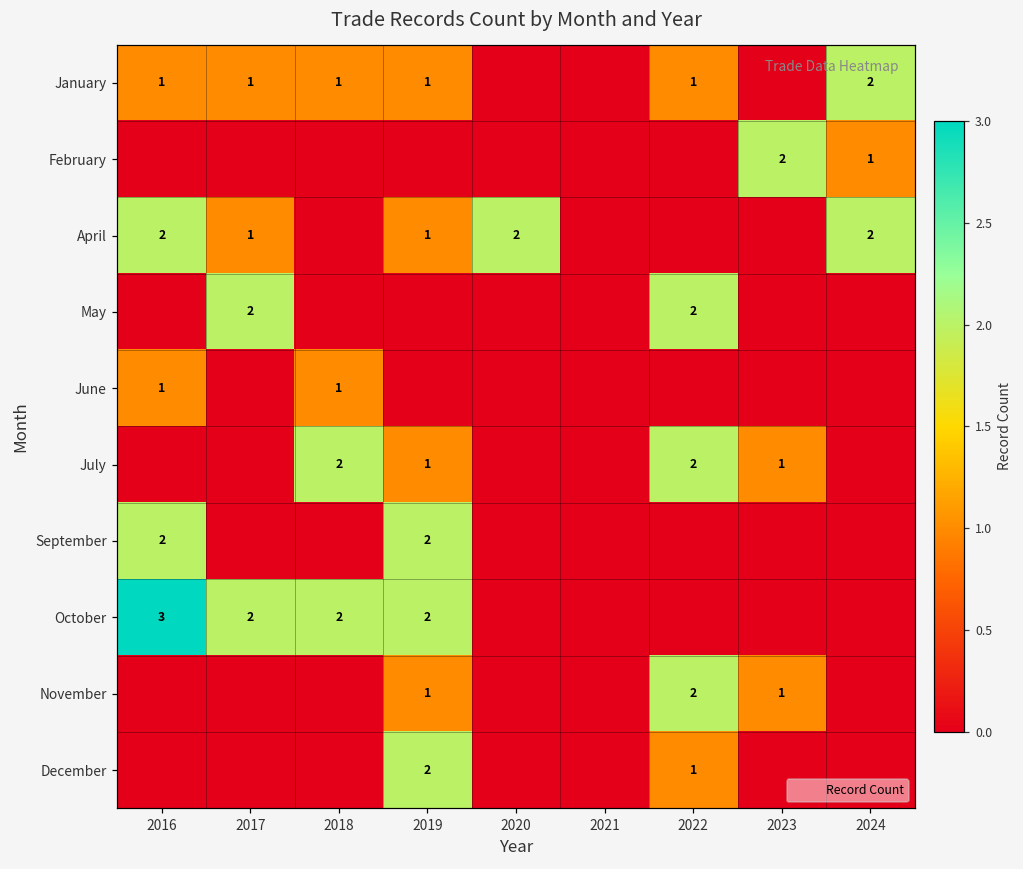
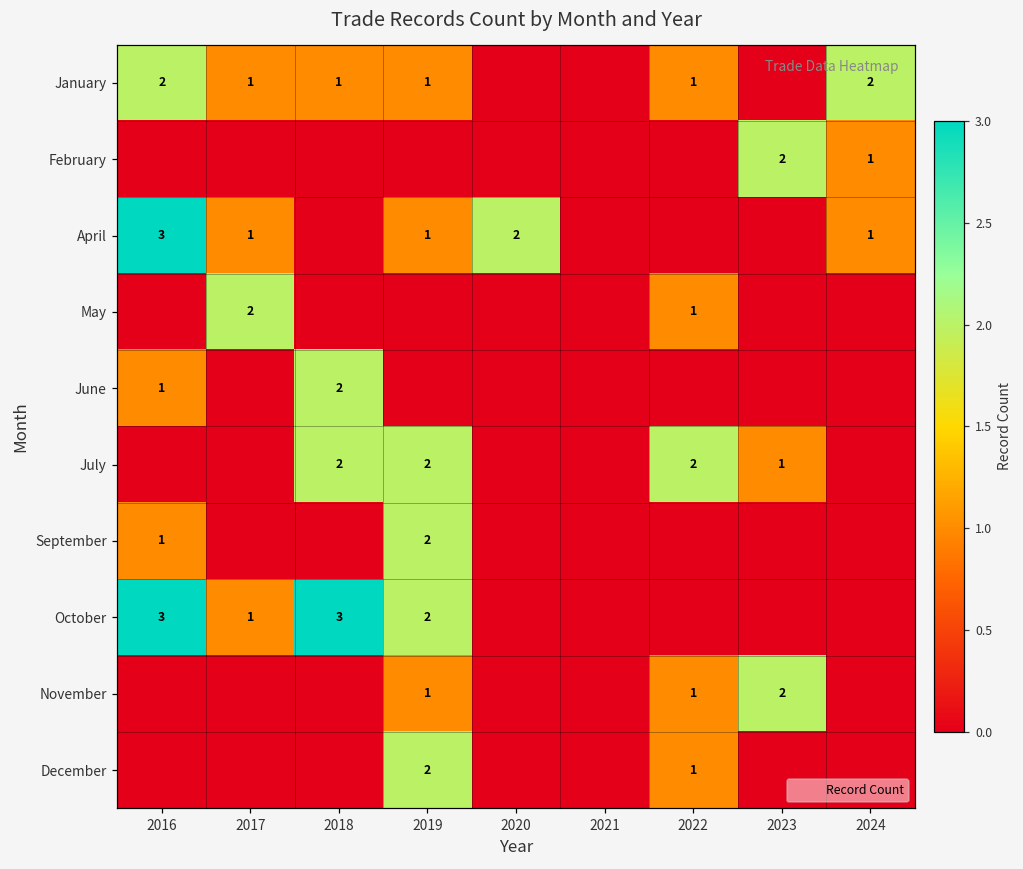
January, 2016: 1 -> 2
April, 2016: 2 -> 3
April, 2024: 2 -> 1
May, 2022: 2 -> 1
June, 2018: 1 -> 2
July, 2019: 1 -> 2
September, 2016: 2 -> 1
October, 2017: 2 -> 1
October, 2018: 2 -> 3
November, 2022: 2 -> 1
November, 2023: 1 -> 2
